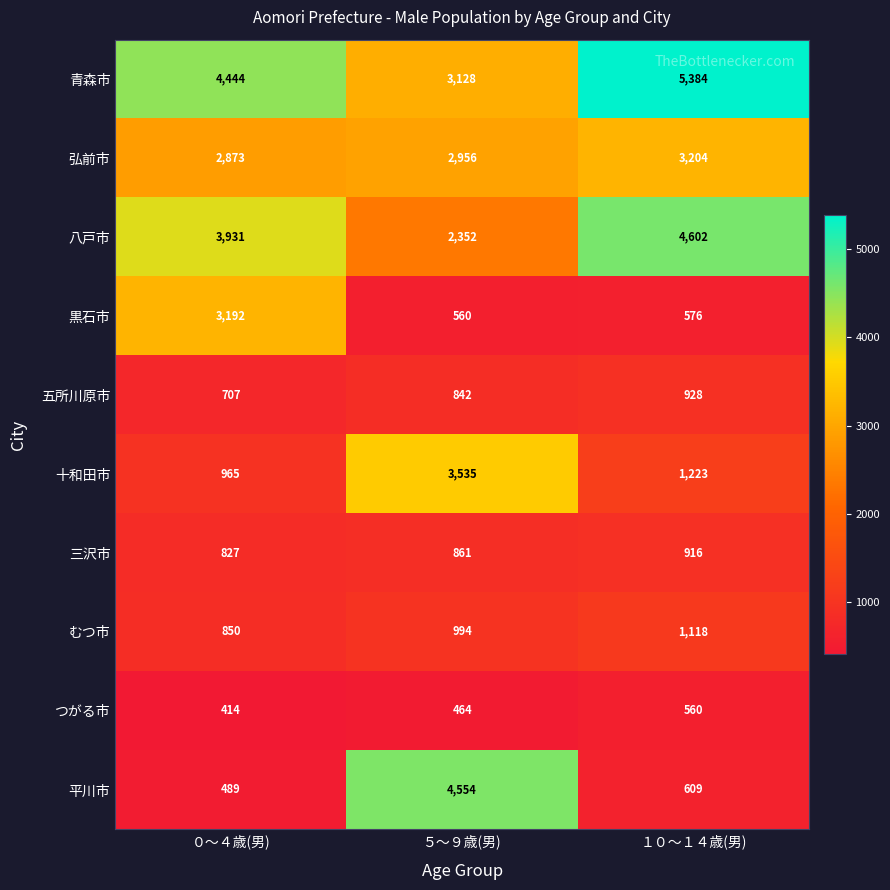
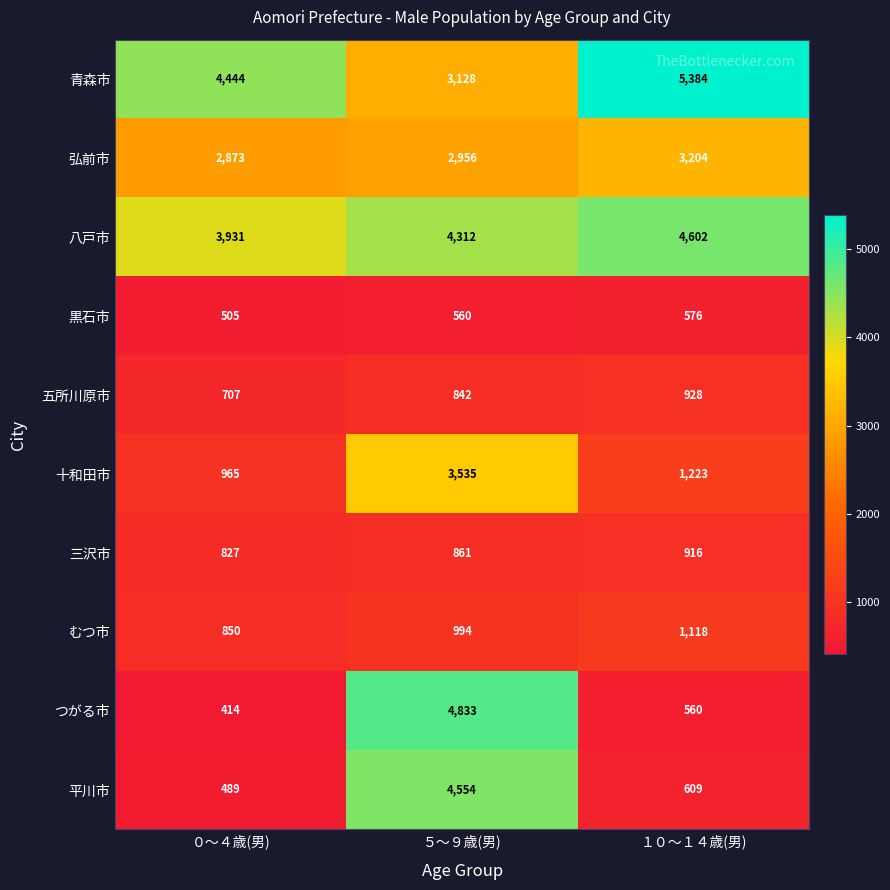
八戸市, ５～９歳(男): 2,352 -> 4,312
黒石市, ０～４歳(男): 3,192 -> 505
つがる市, ５～９歳(男): 464 -> 4,833
